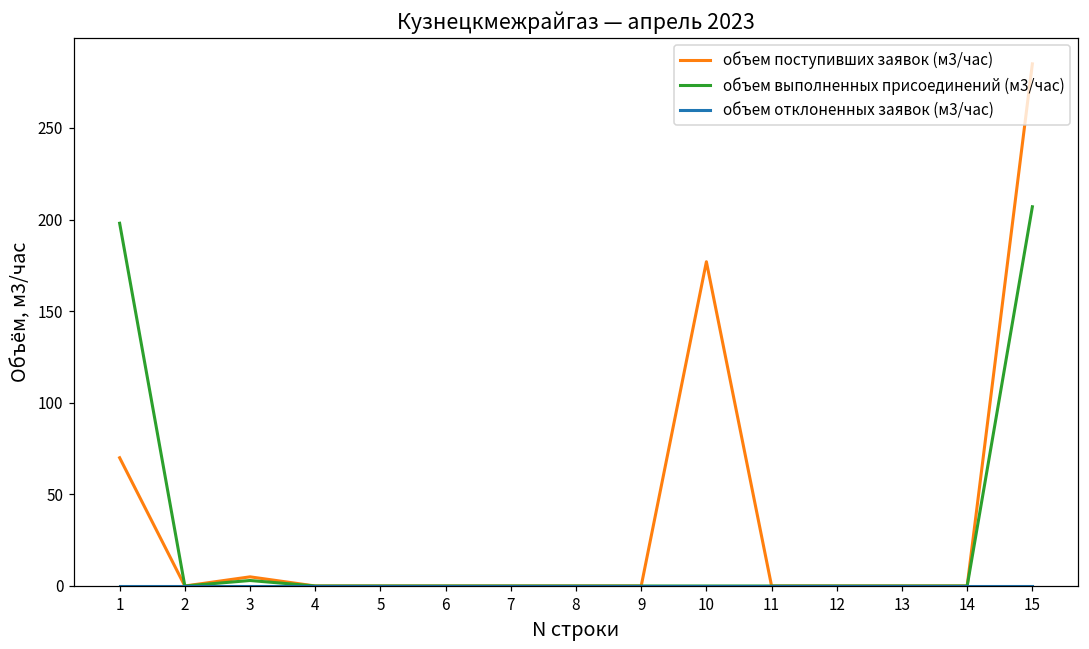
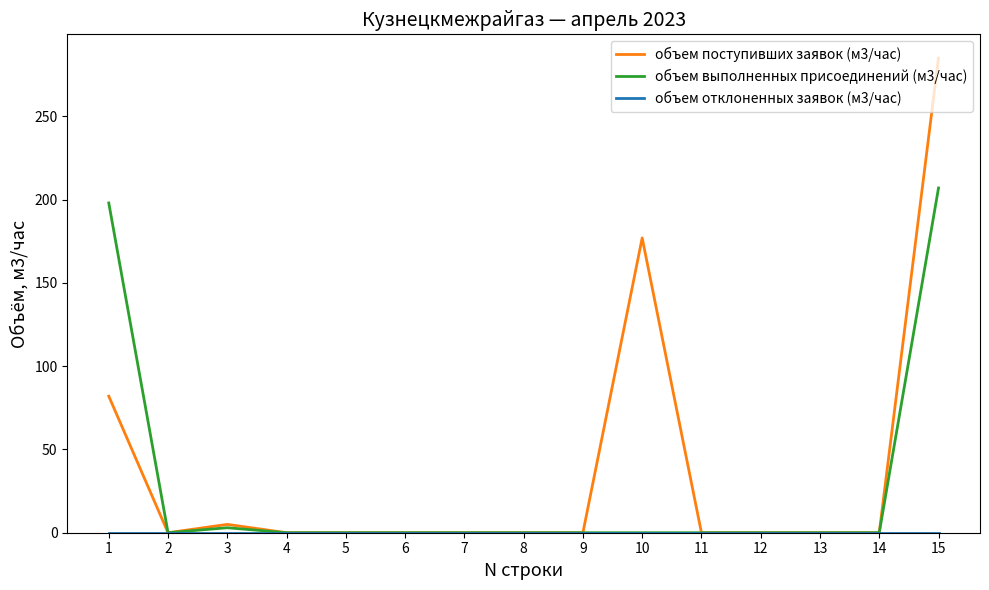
объем поступивших заявок (м3/час), 1: 70 -> 82
